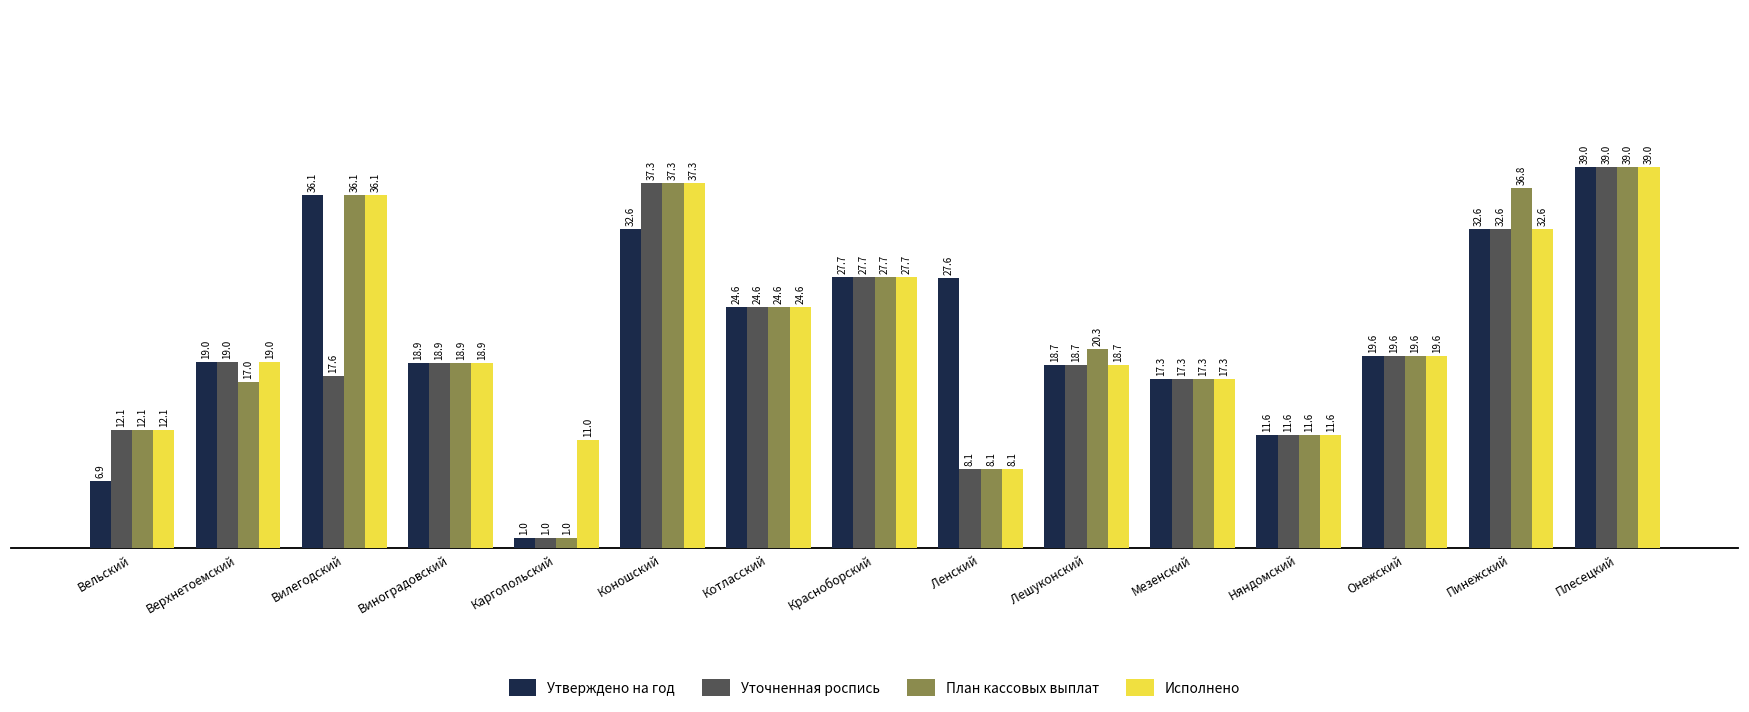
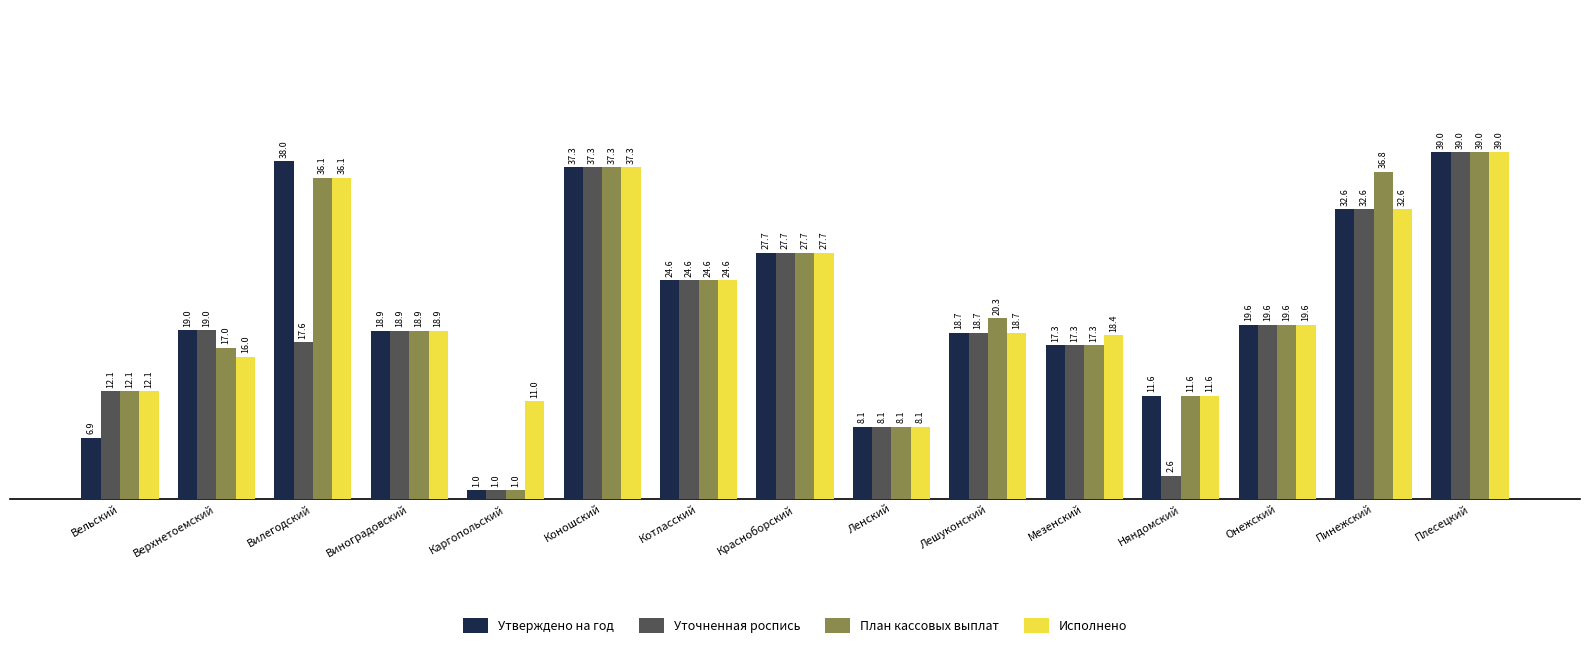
Исполнено, Верхнетоемский: 19.0 -> 16.0
Утверждено на год, Вилегодский: 36.1 -> 38.0
Утверждено на год, Коношский: 32.6 -> 37.3
Утверждено на год, Ленский: 27.6 -> 8.1
Исполнено, Мезенский: 17.3 -> 18.4
Уточненная роспись, Няндомский: 11.6 -> 2.6
